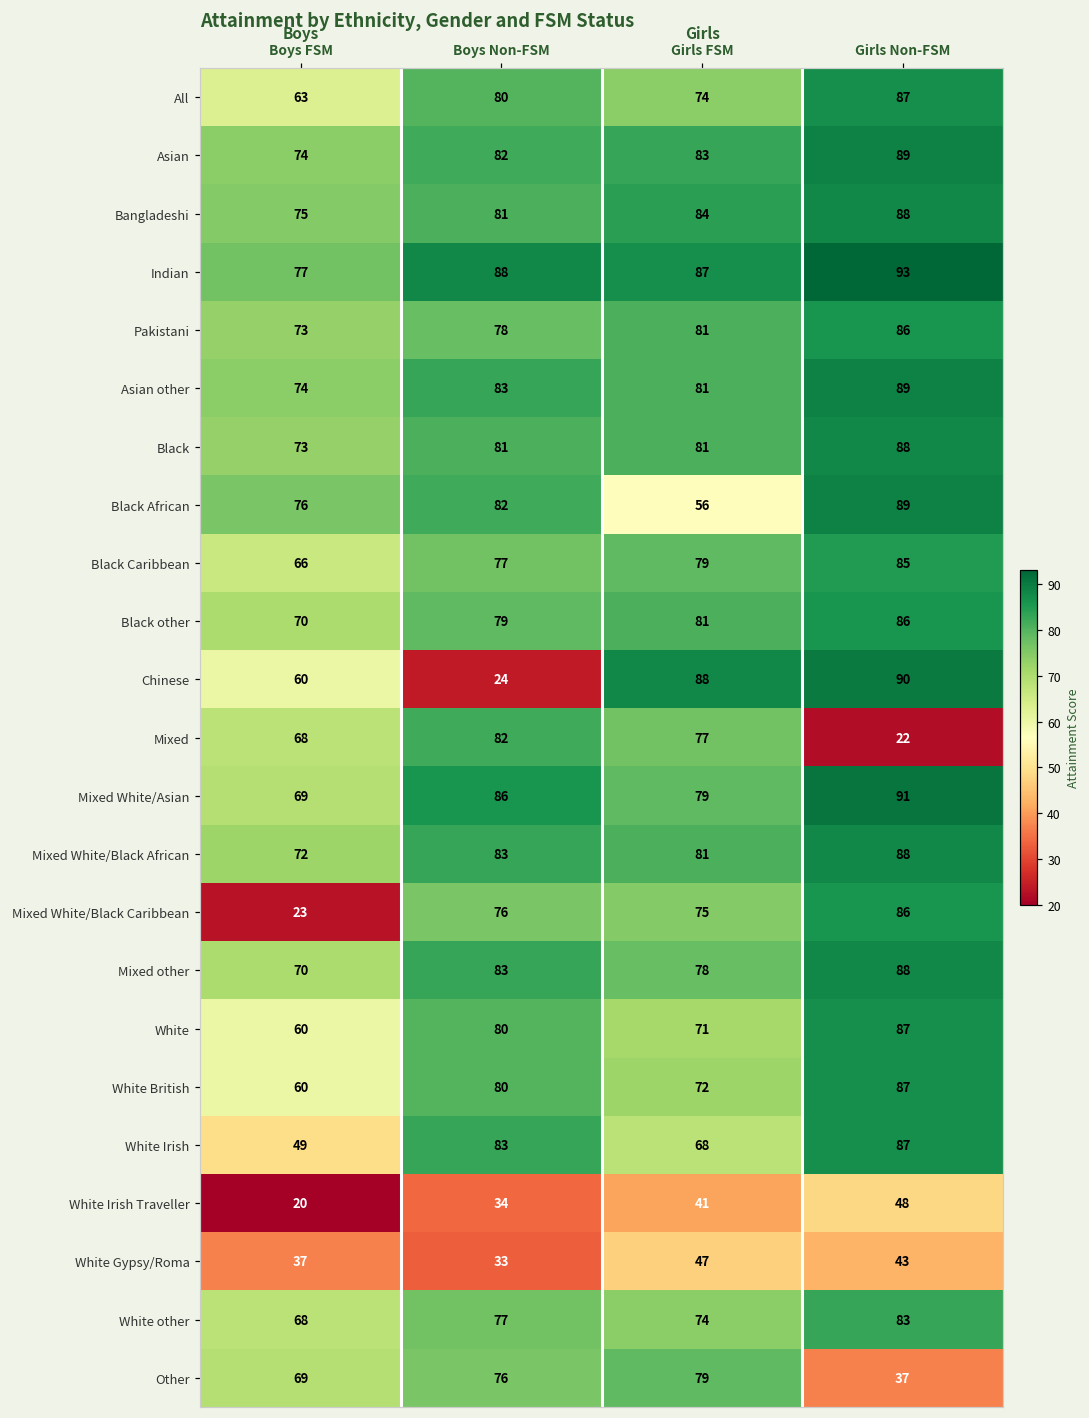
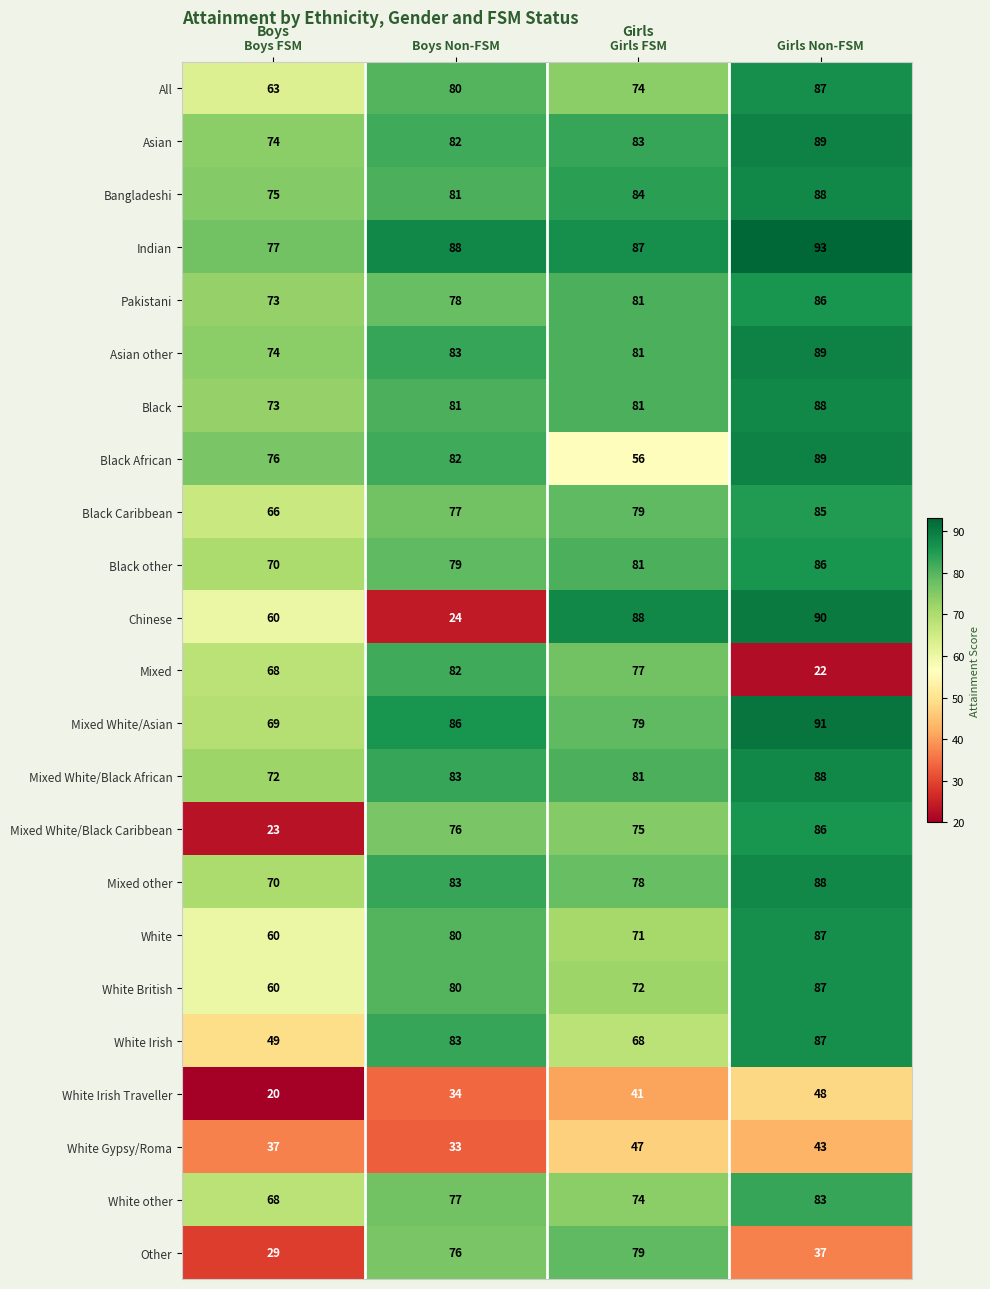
Other, Boys FSM: 69 -> 29
